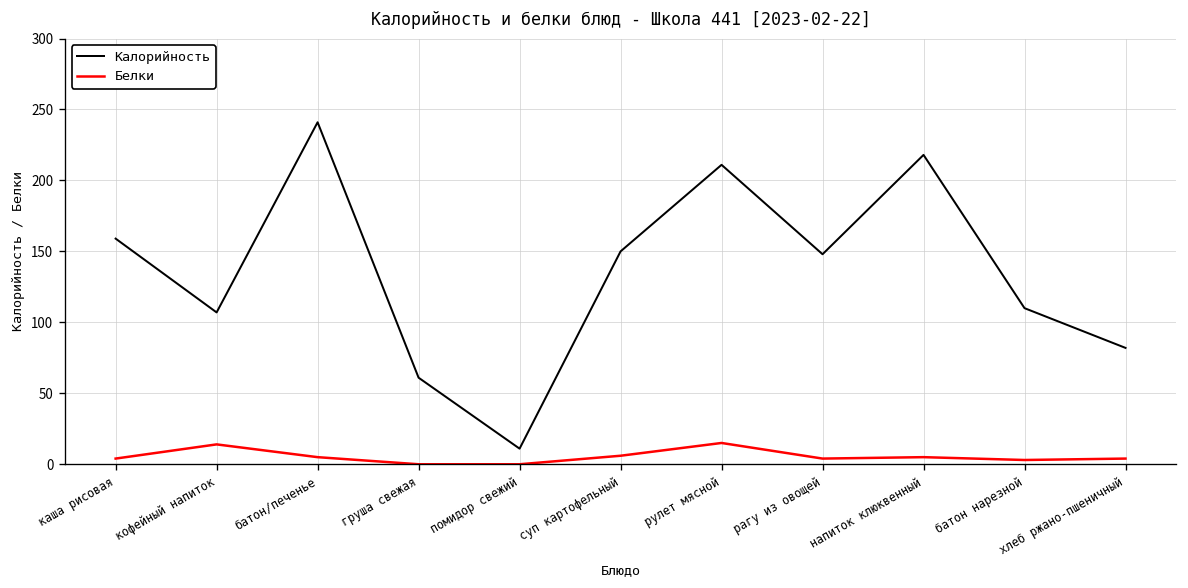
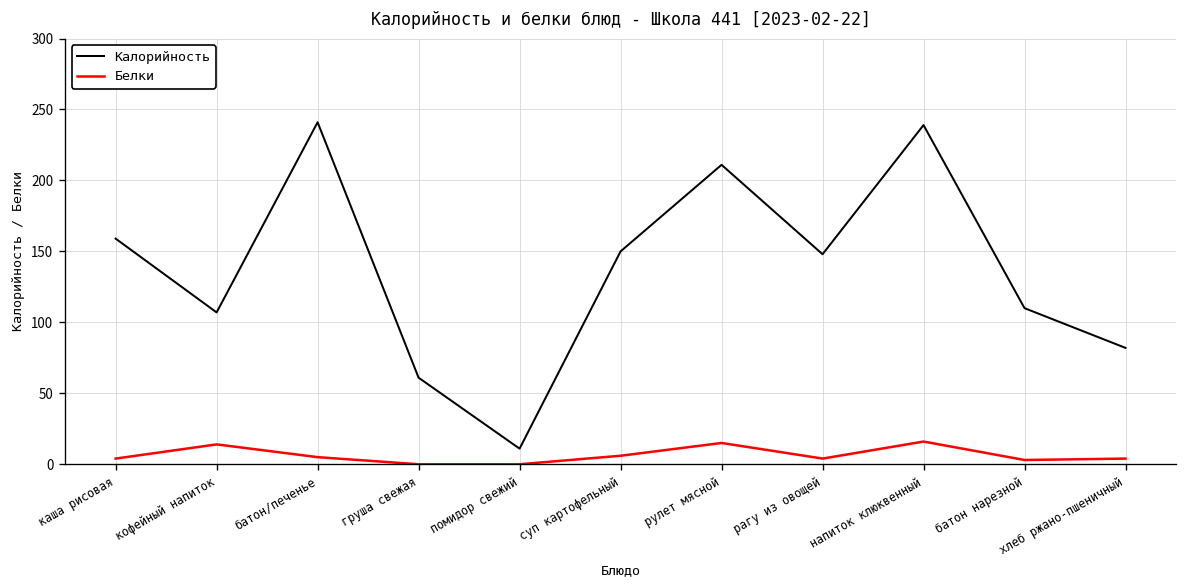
Калорийность, напиток клюквенный: 218 -> 239
Белки, напиток клюквенный: 5 -> 16
